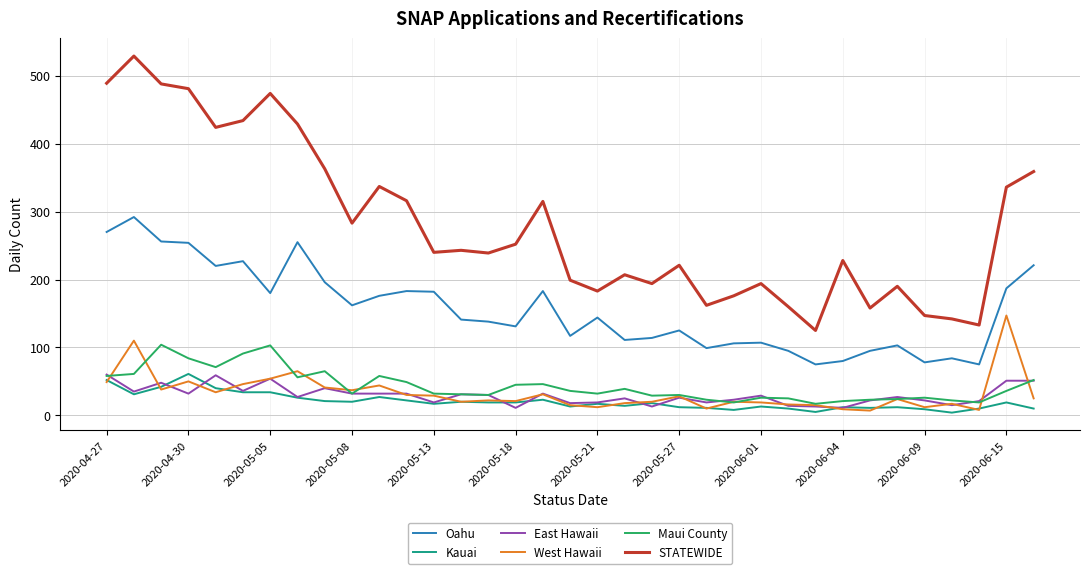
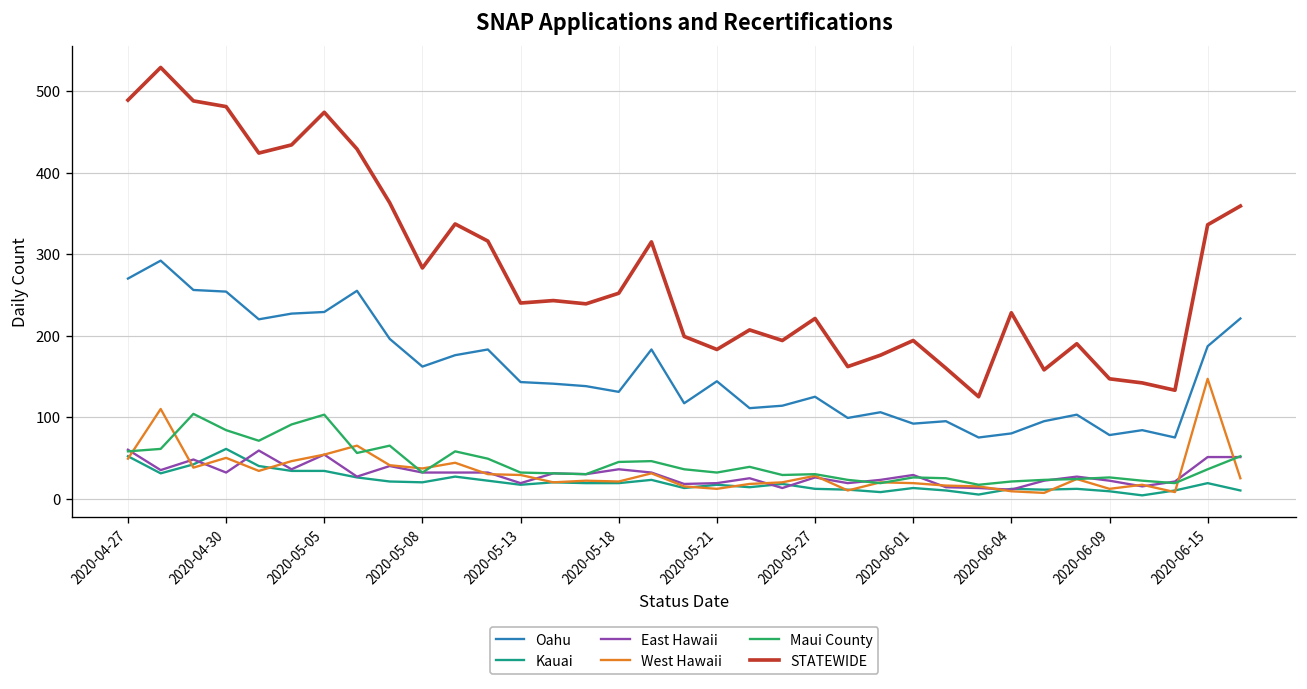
Oahu, 2020-05-05: 180 -> 230
Oahu, 2020-05-13: 180 -> 140
East Hawaii, 2020-05-18: 10 -> 40
Oahu, 2020-06-01: 110 -> 90
